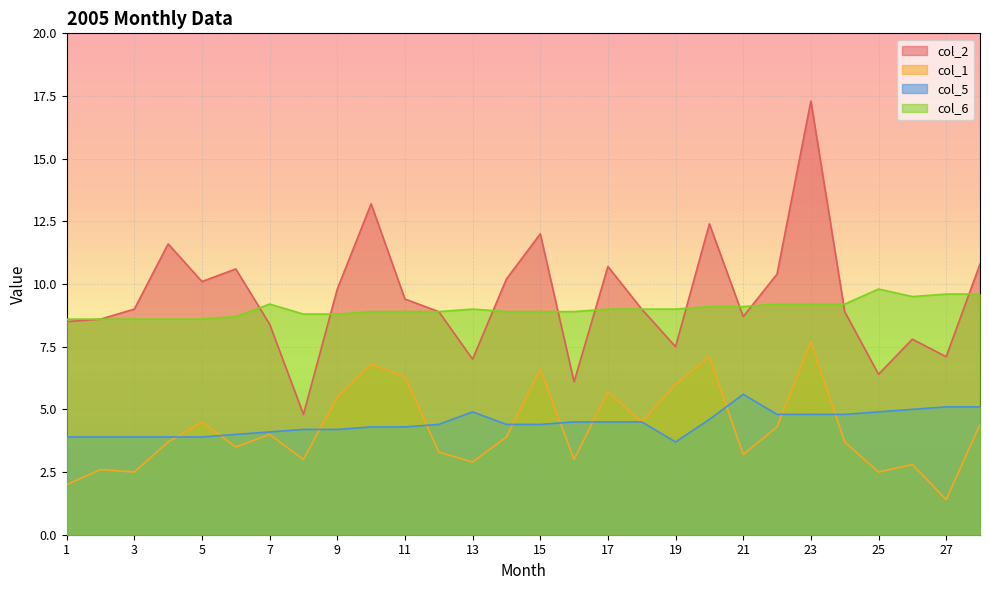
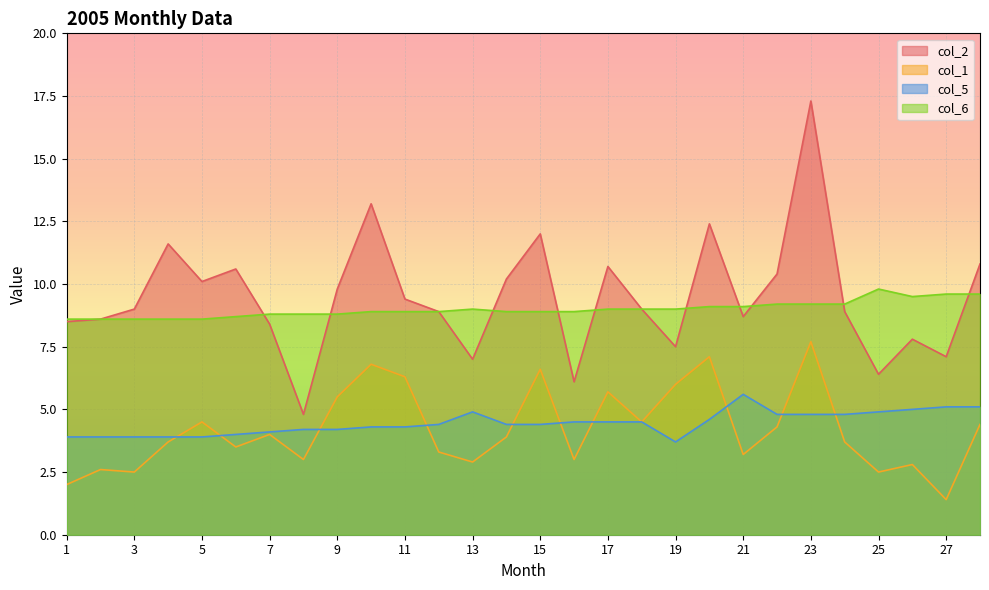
col_6, 7: 9.2 -> 8.8
